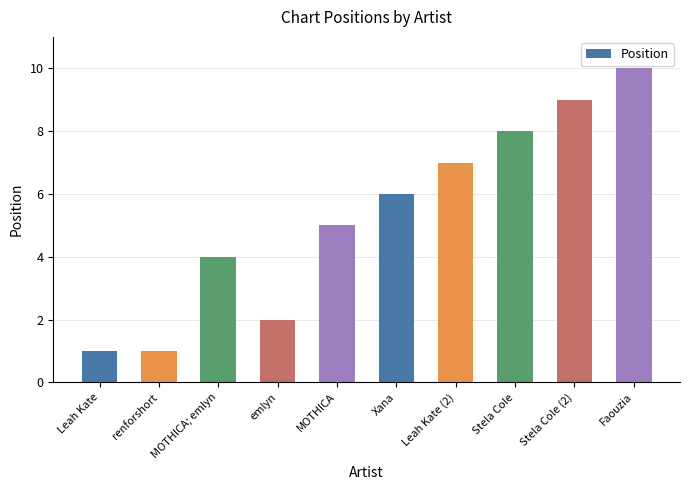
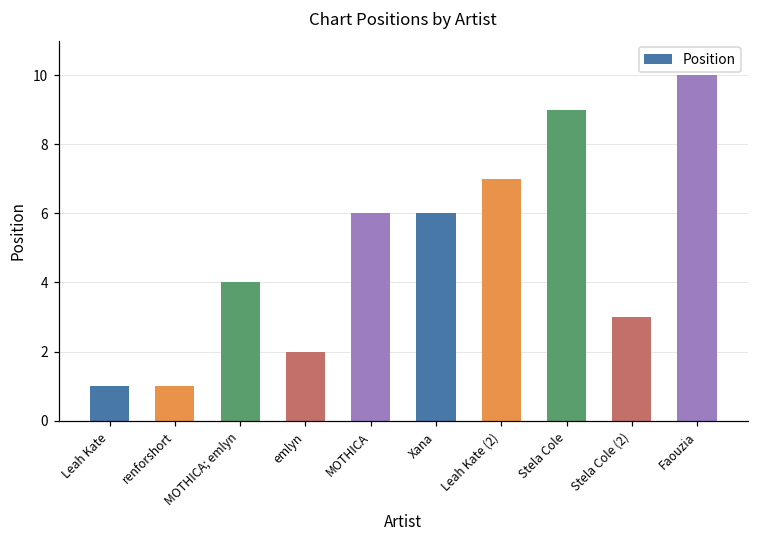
MOTHICA: 5 -> 6
Stela Cole: 8 -> 9
Stela Cole (2): 9 -> 3
